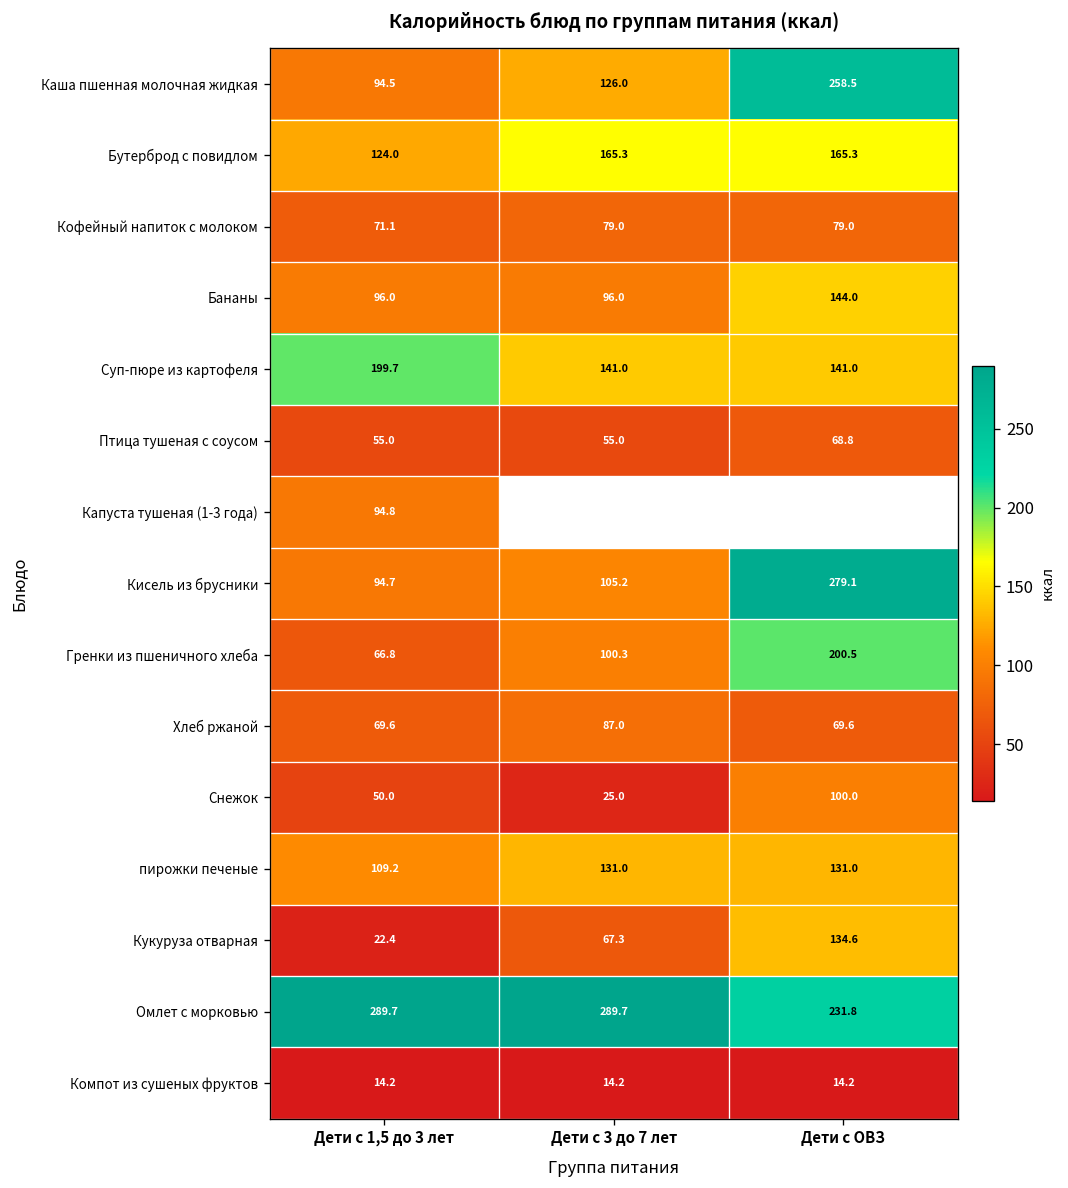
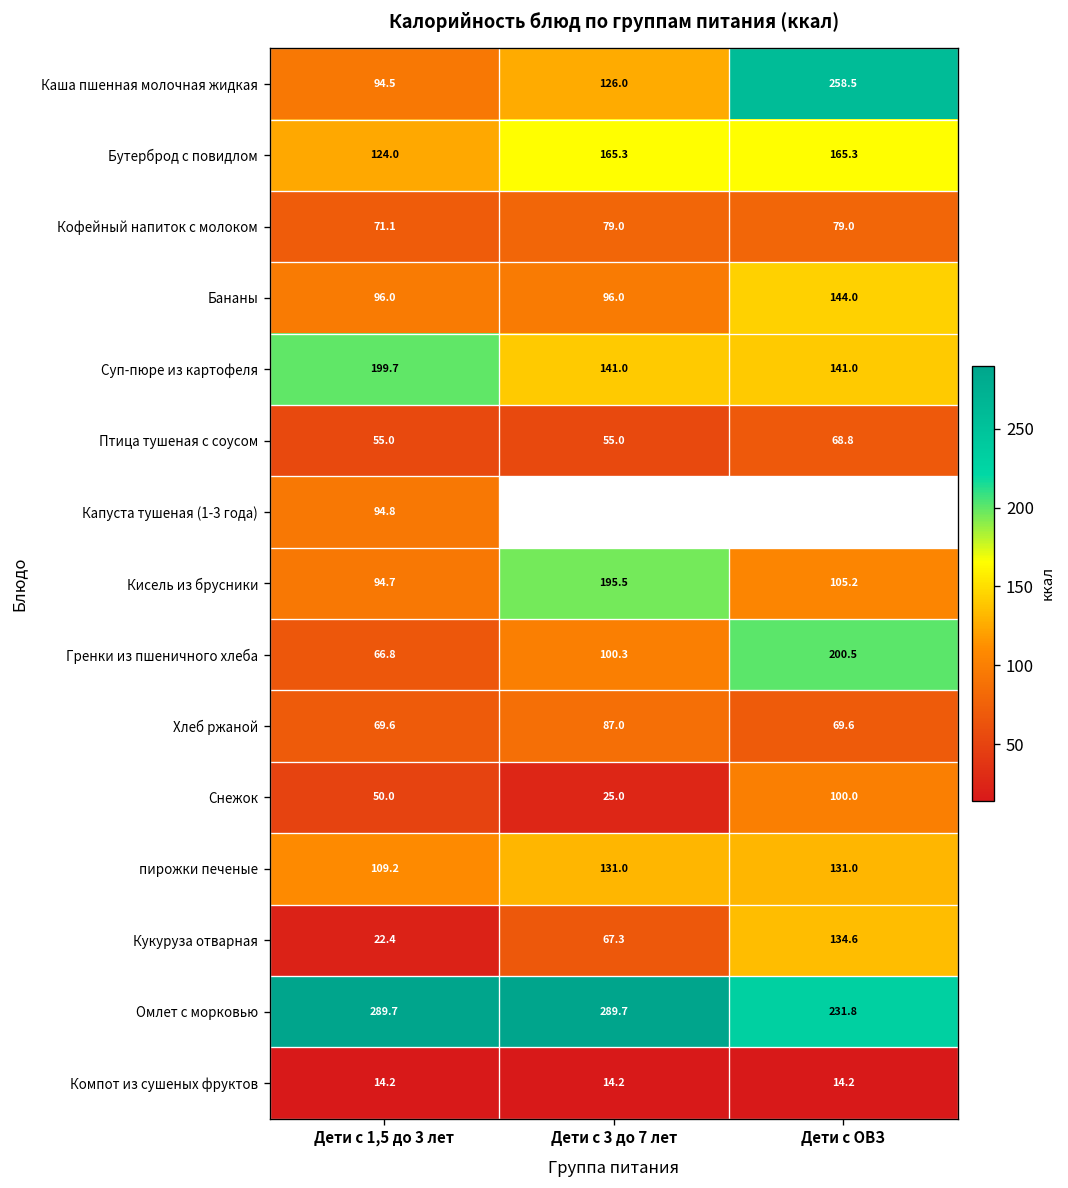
Кисель из брусники, Дети с 3 до 7 лет: 105.2 -> 195.5
Кисель из брусники, Дети с ОВЗ: 279.1 -> 105.2
